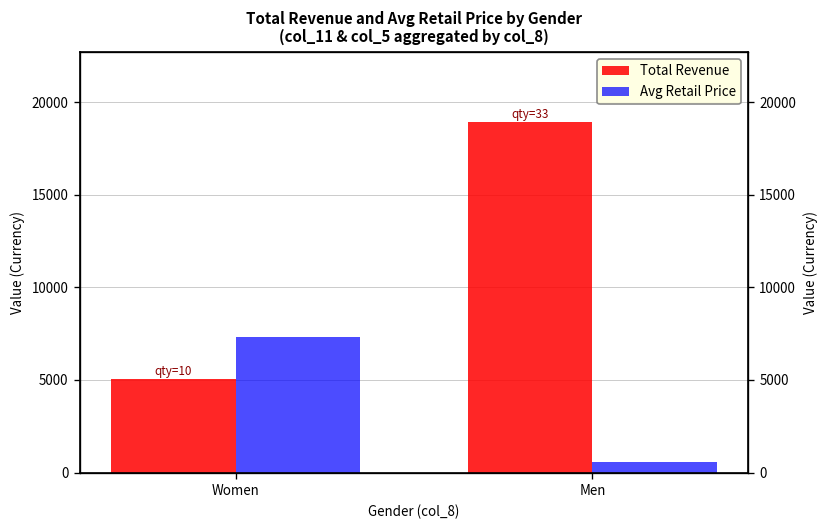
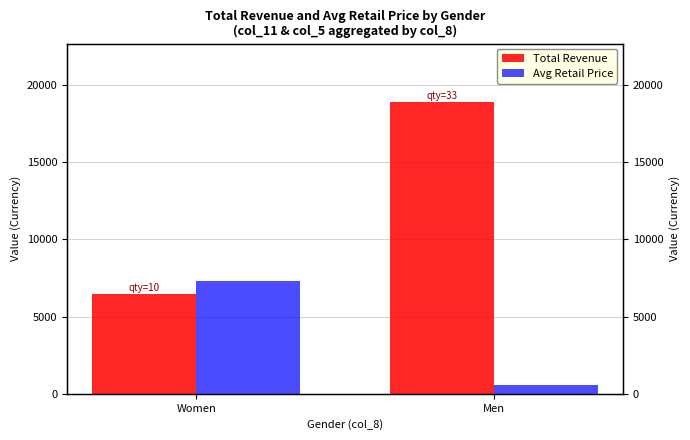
Total Revenue, Women: 5000 -> 6500
